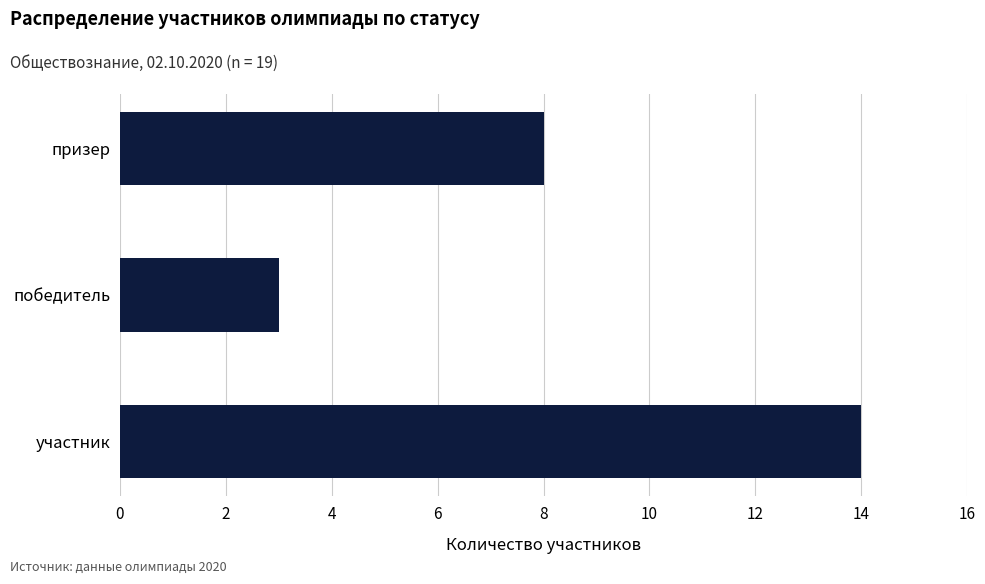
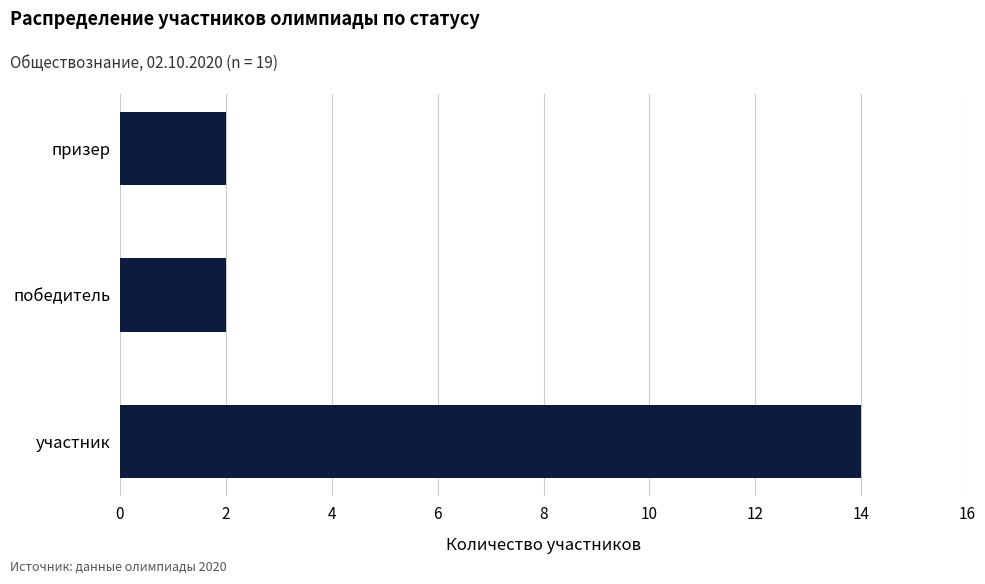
призер: 8 -> 2
победитель: 3 -> 2
